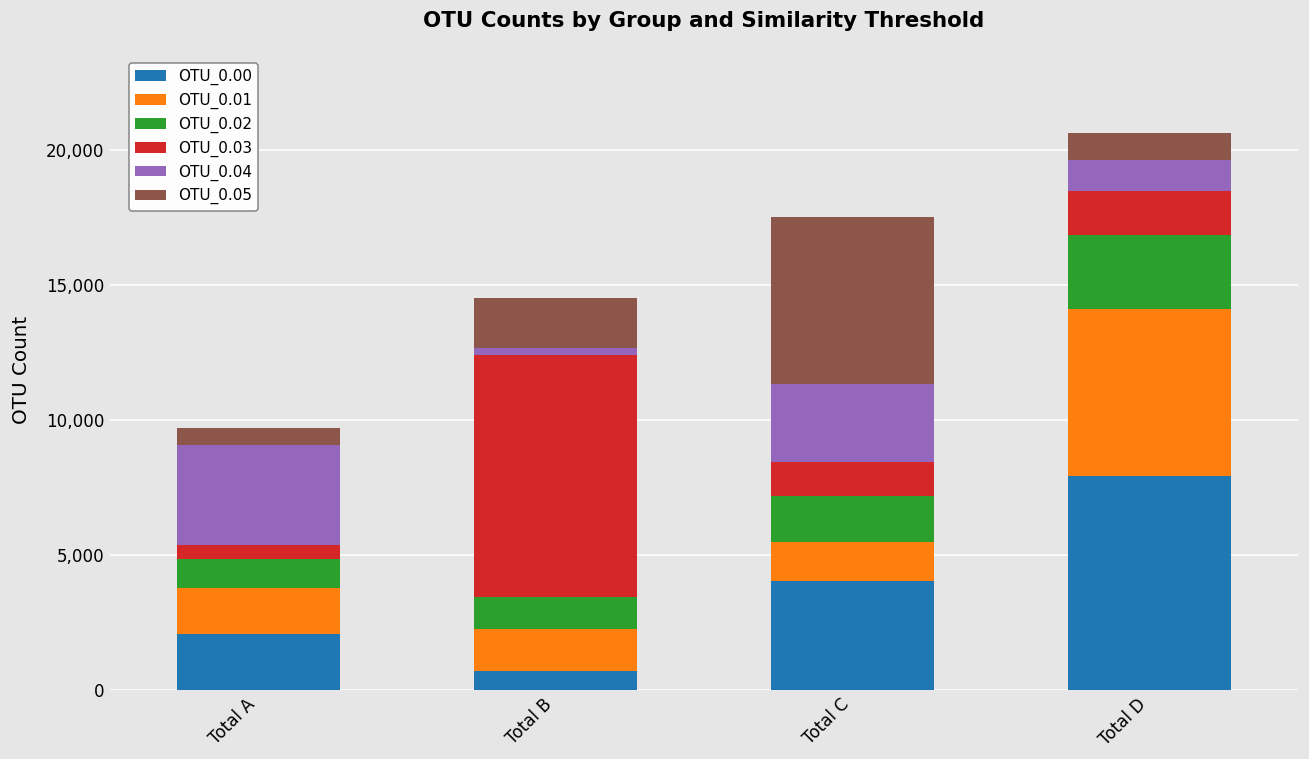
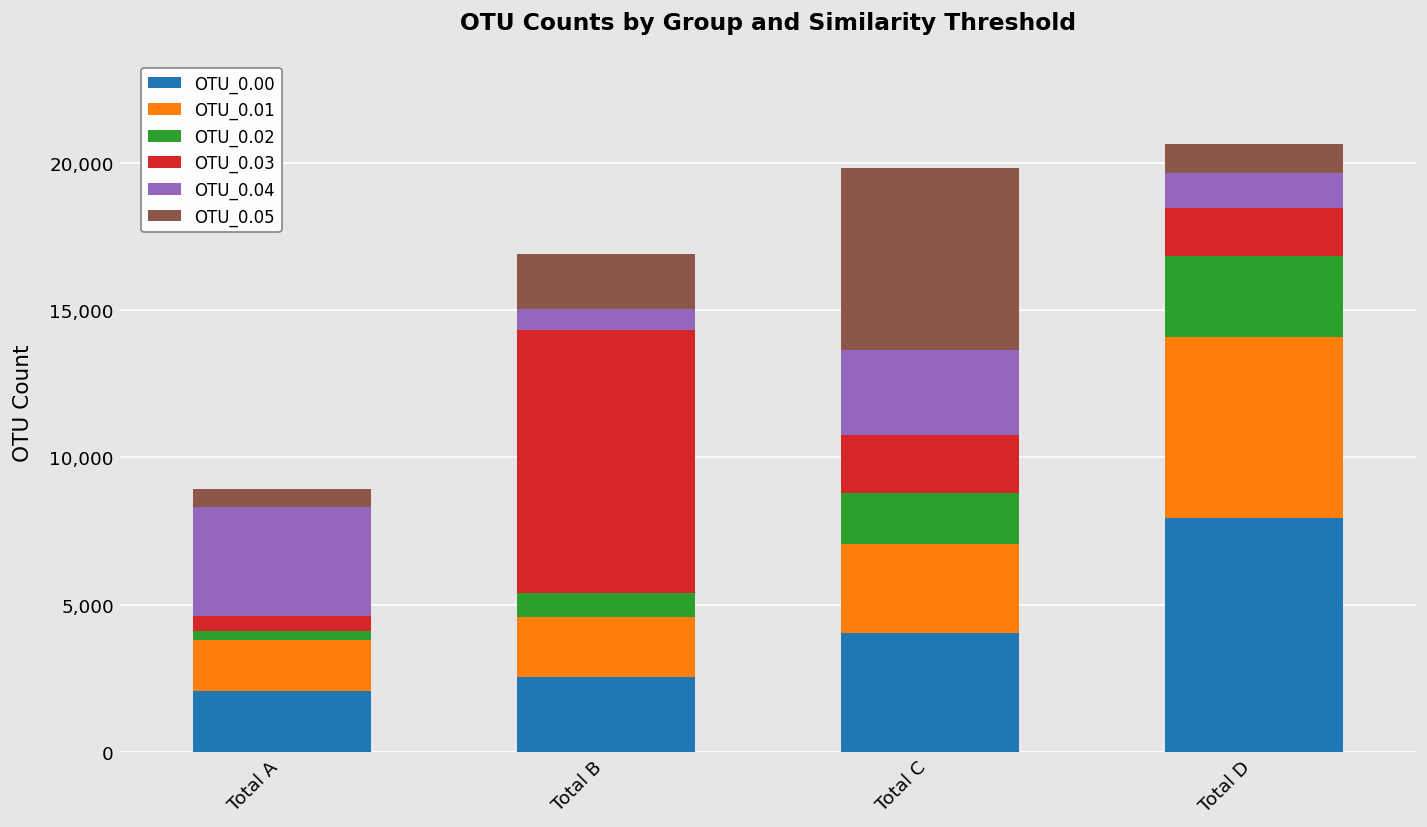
OTU_0.02, Total A: 1,100 -> 300
OTU_0.00, Total B: 700 -> 2,500
OTU_0.01, Total B: 1,500 -> 2,000
OTU_0.02, Total B: 1,200 -> 800
OTU_0.04, Total B: 300 -> 700
OTU_0.01, Total C: 1,400 -> 3,000
OTU_0.03, Total C: 1,300 -> 2,000
